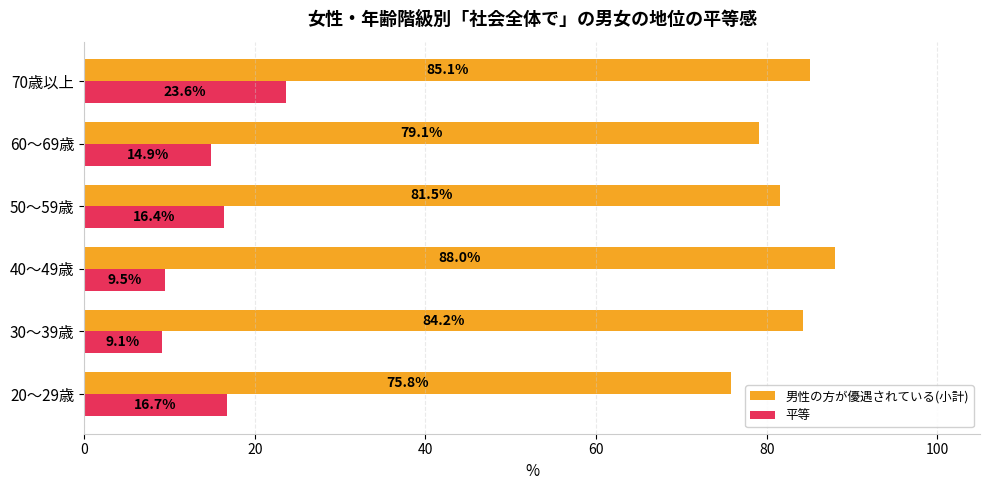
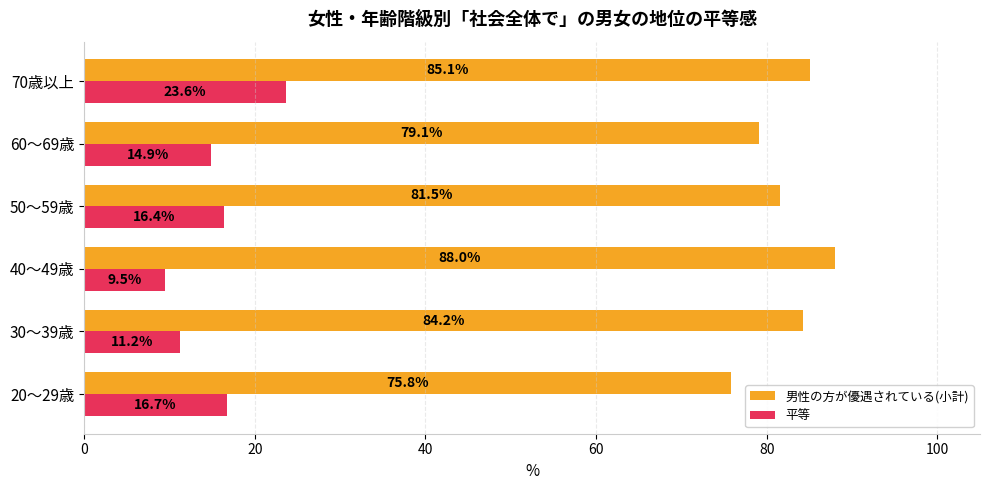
平等, 30～39歳: 9.1% -> 11.2%
